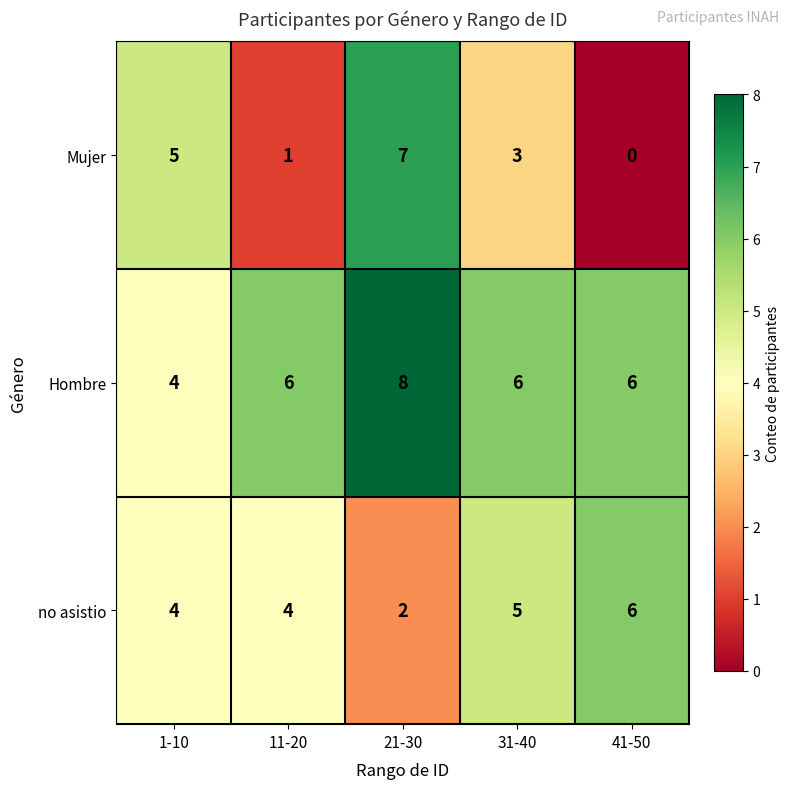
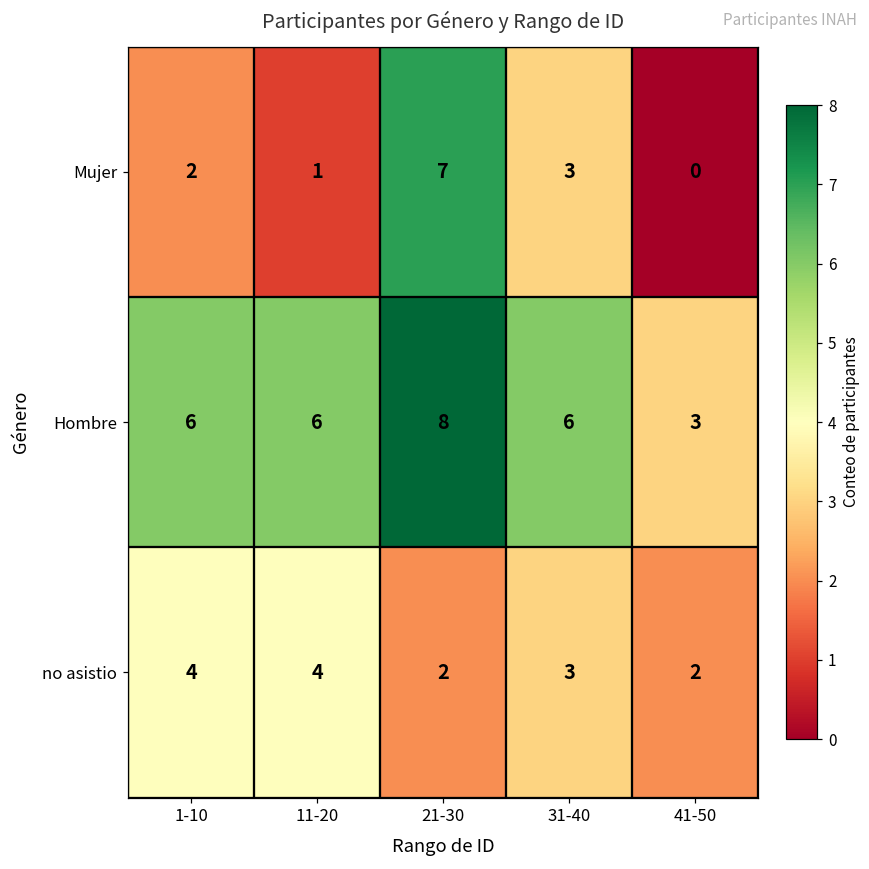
Mujer, 1-10: 5 -> 2
Hombre, 1-10: 4 -> 6
Hombre, 41-50: 6 -> 3
no asistio, 31-40: 5 -> 3
no asistio, 41-50: 6 -> 2
